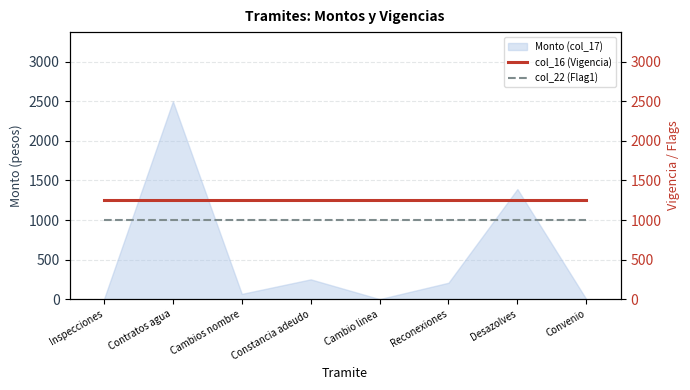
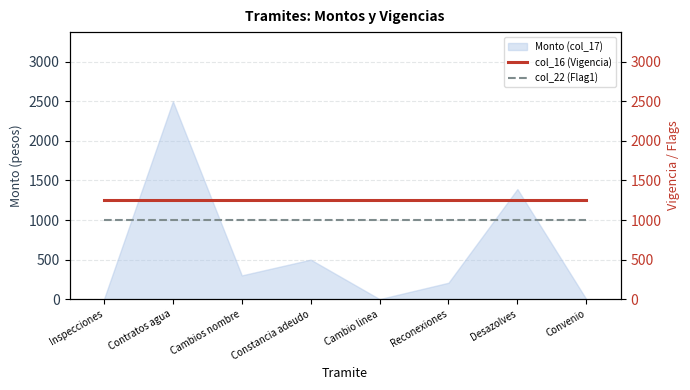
Monto (col_17), Cambios nombre: 100 -> 300
Monto (col_17), Constancia adeudo: 300 -> 500
